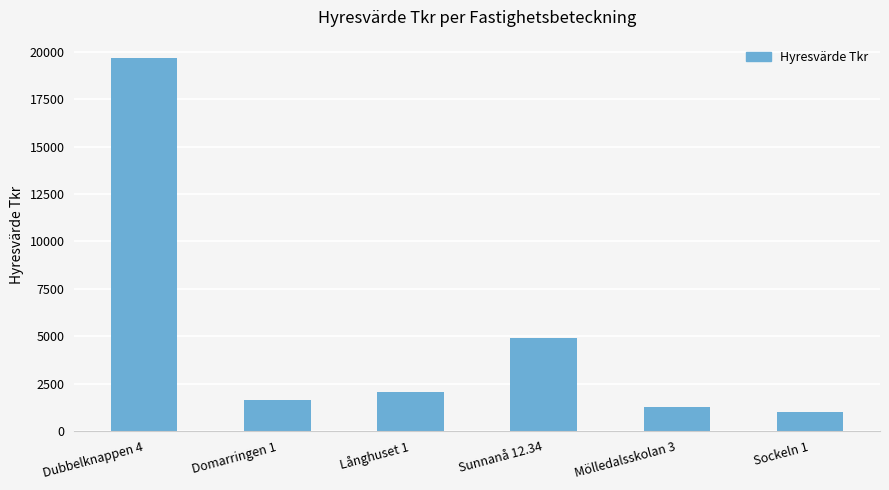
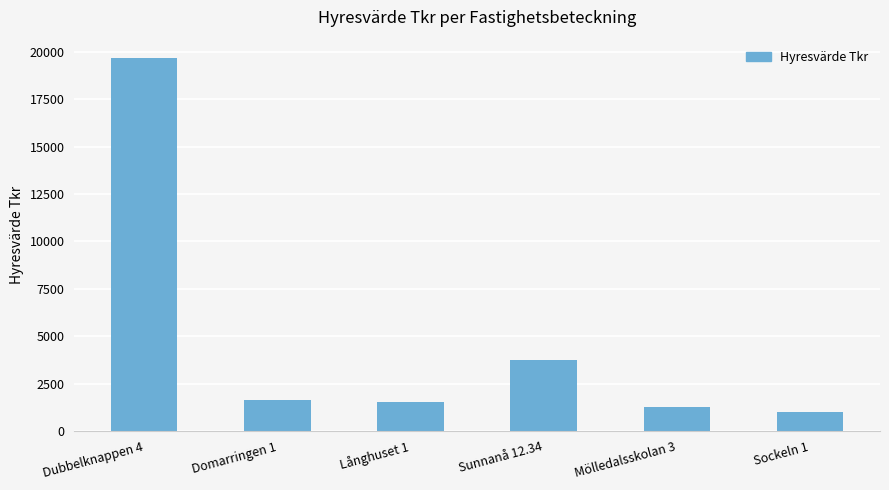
Långhuset 1: 2000 -> 1500
Sunnanå 12.34: 4900 -> 3700
